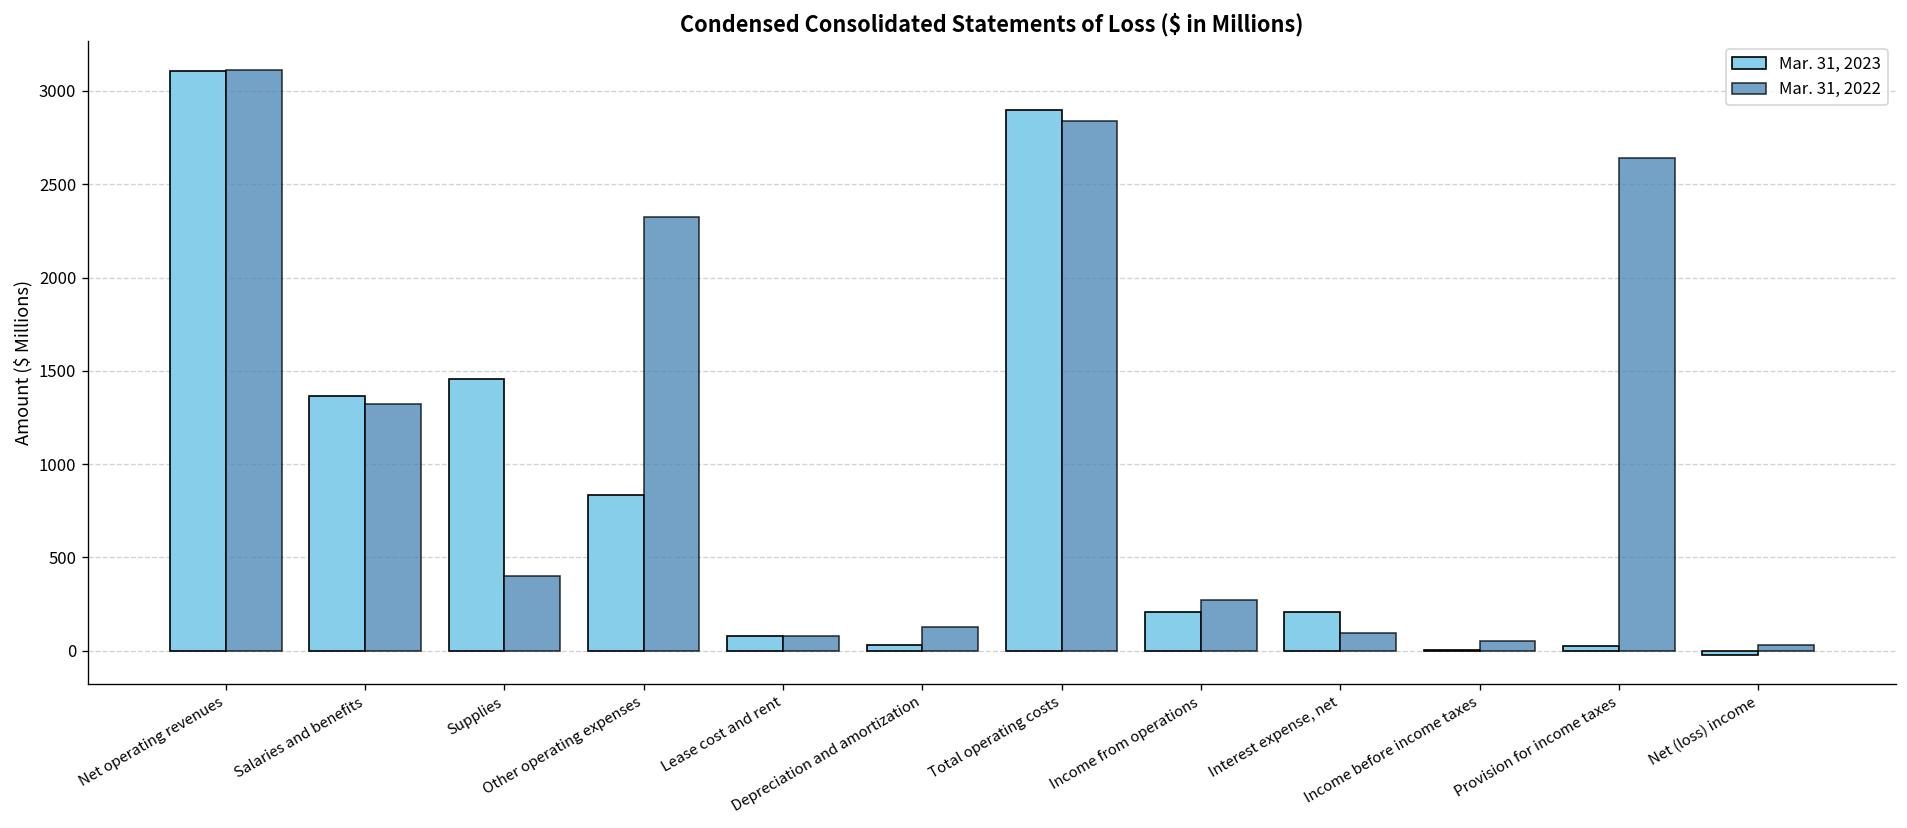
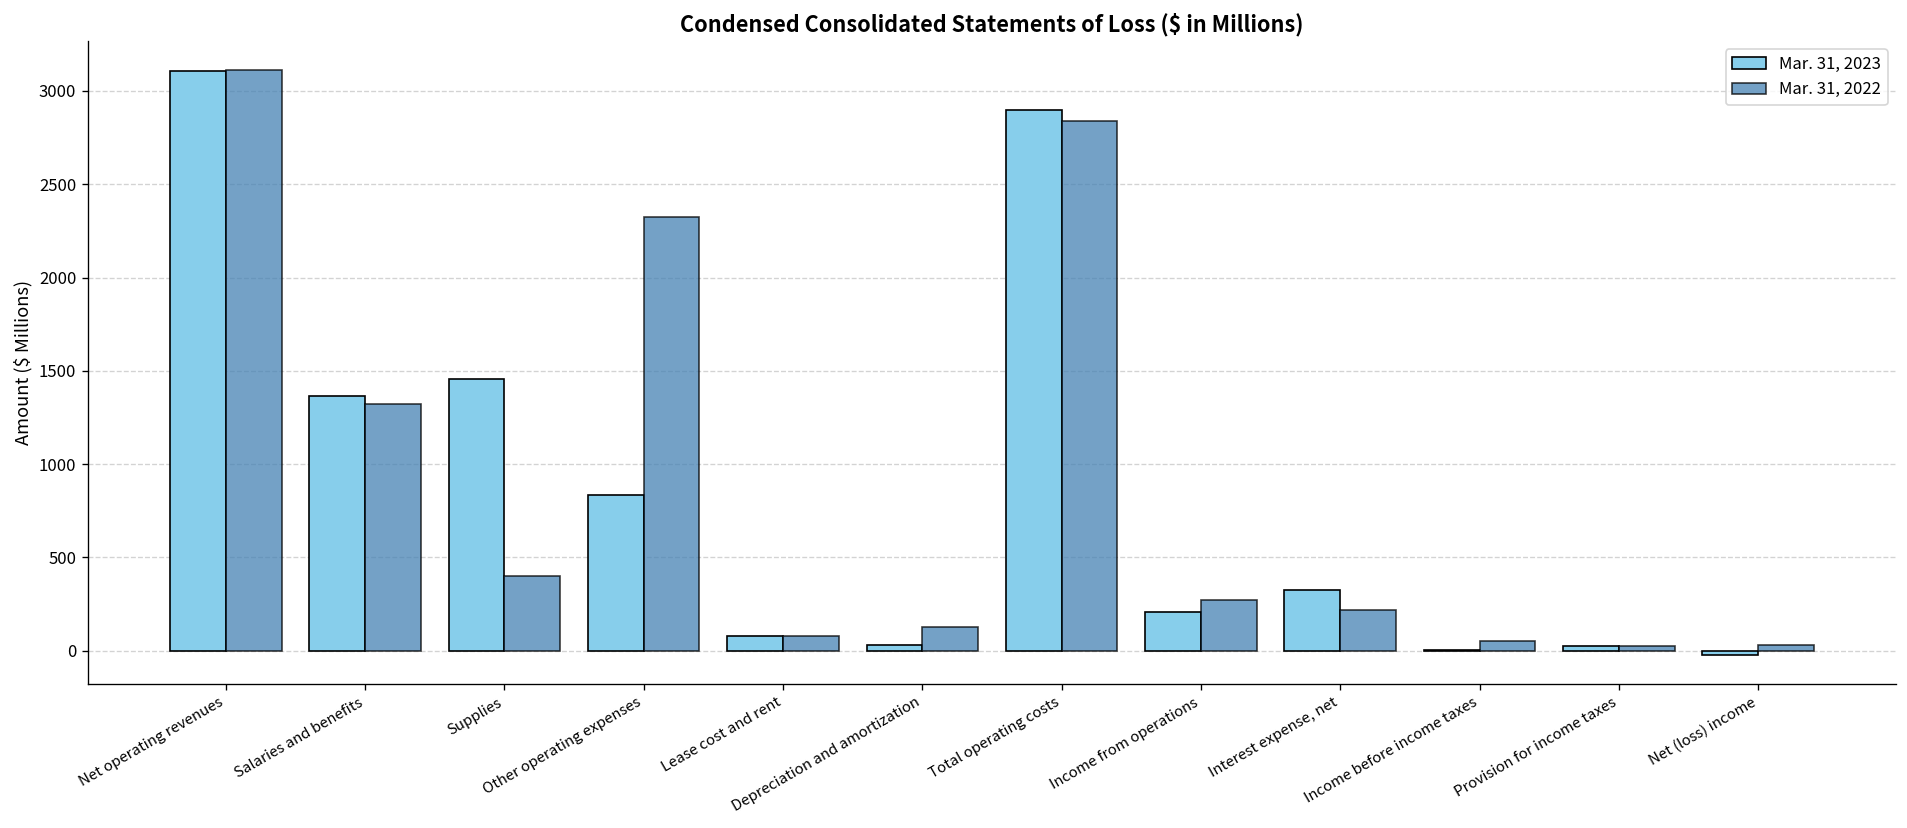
Mar. 31, 2023, Interest expense, net: 210 -> 330
Mar. 31, 2022, Interest expense, net: 90 -> 220
Mar. 31, 2022, Provision for income taxes: 2640 -> 20
